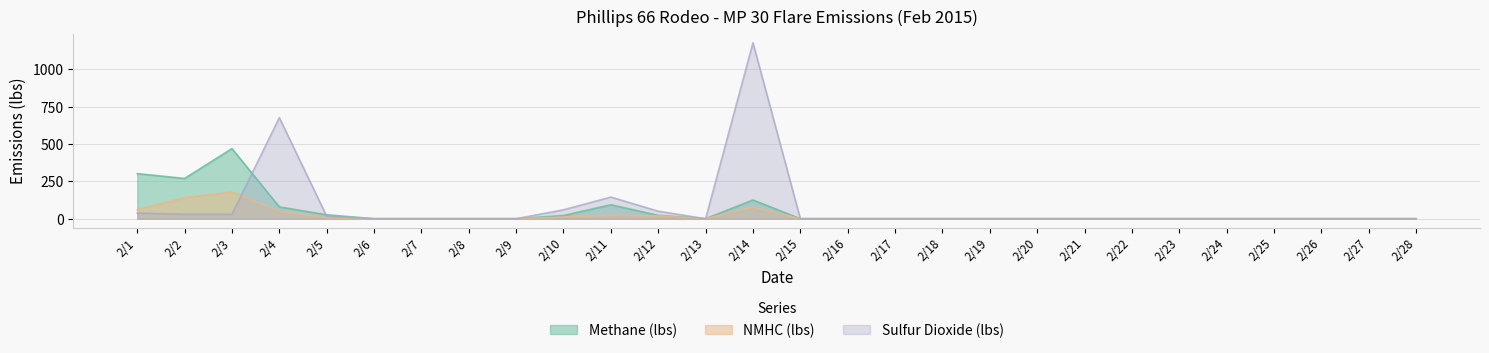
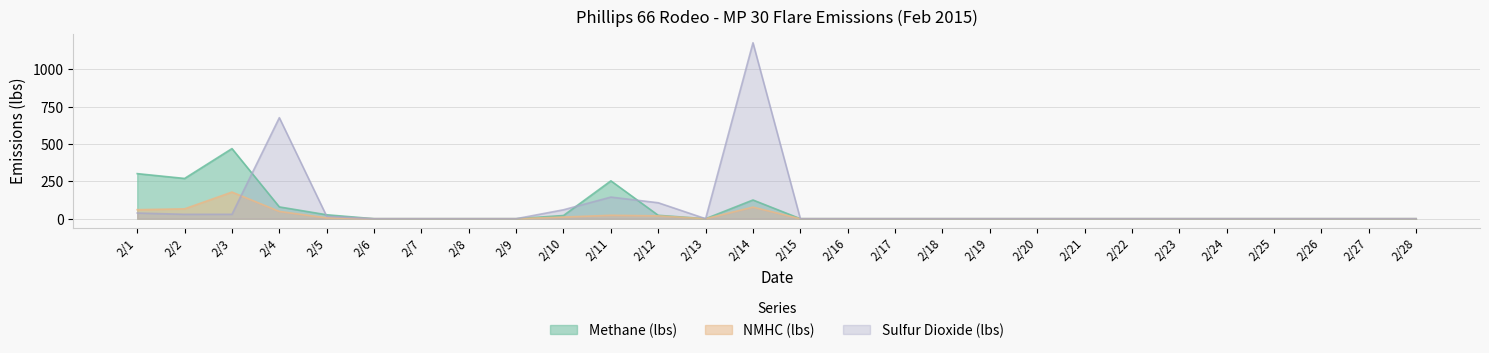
NMHC (lbs), 2/2: 140 -> 70
Methane (lbs), 2/11: 90 -> 250
Sulfur Dioxide (lbs), 2/12: 50 -> 110
